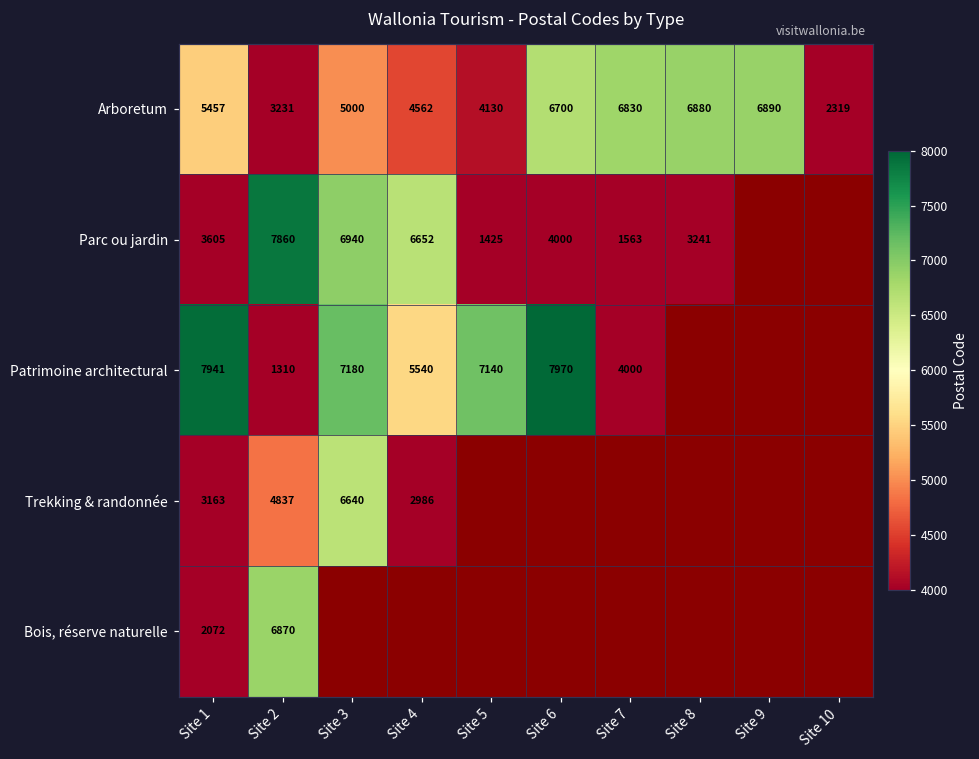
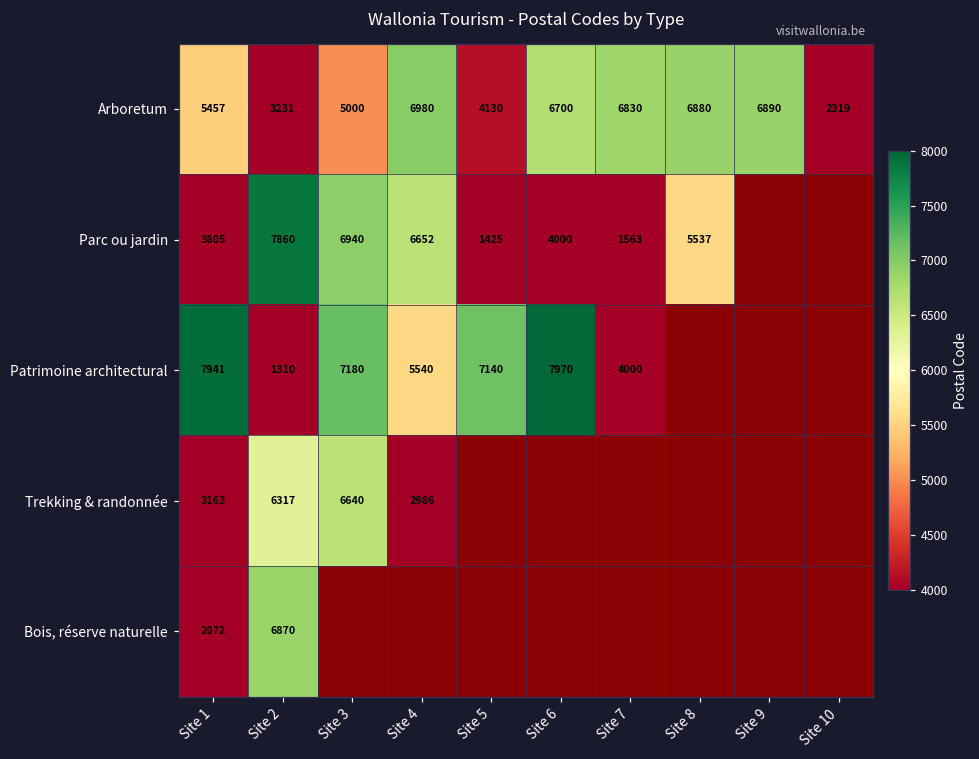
Arboretum, Site 4: 4562 -> 6980
Parc ou jardin, Site 8: 3241 -> 5537
Trekking & randonnée, Site 2: 4837 -> 6317
